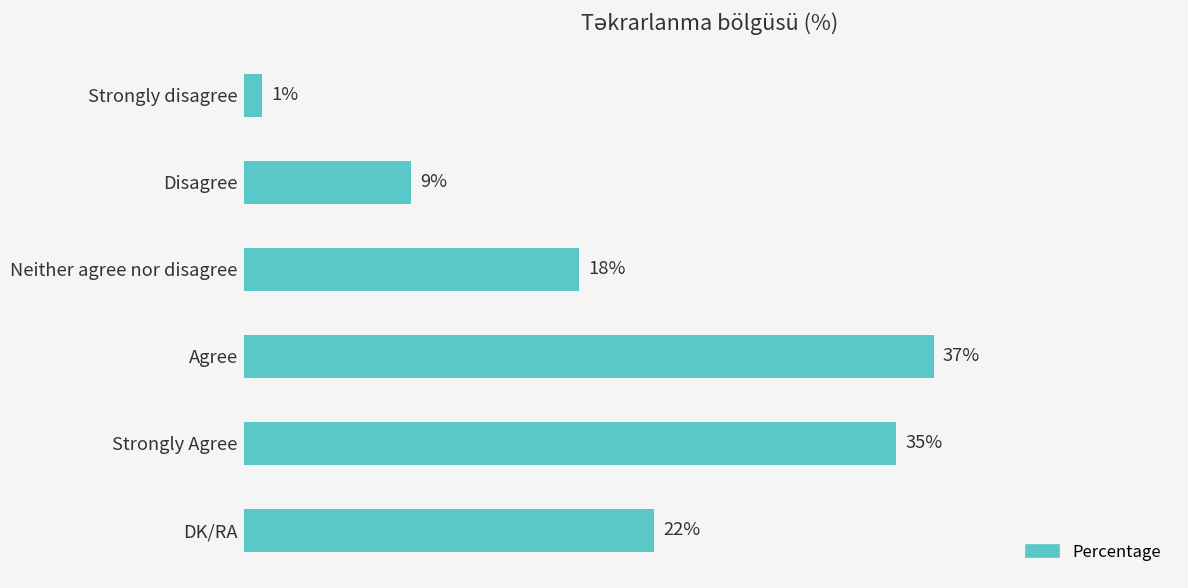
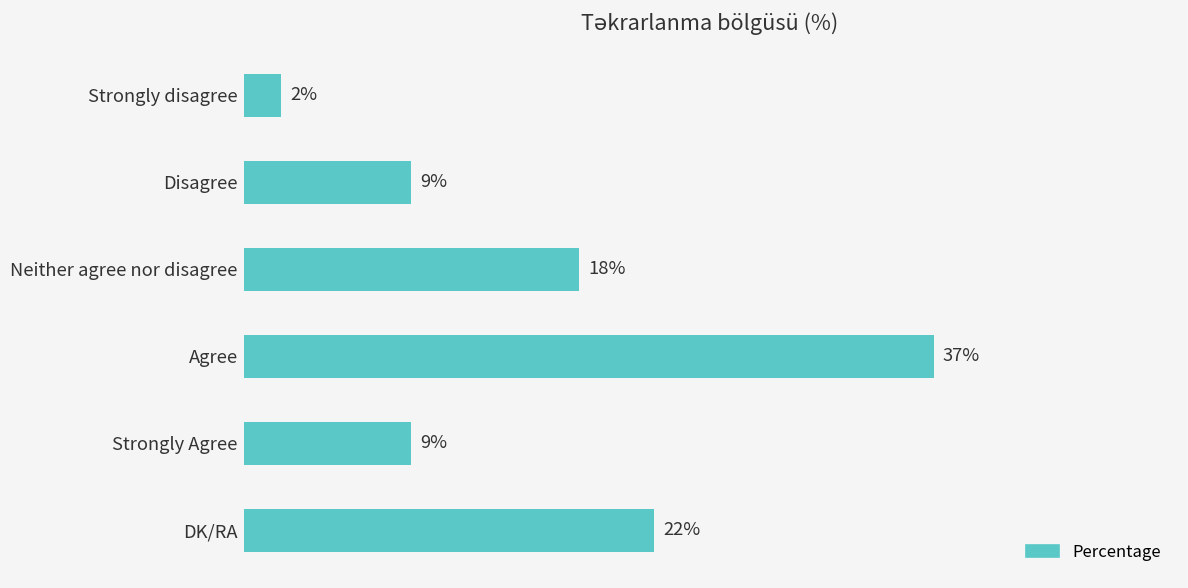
Strongly disagree: 1% -> 2%
Strongly Agree: 35% -> 9%
